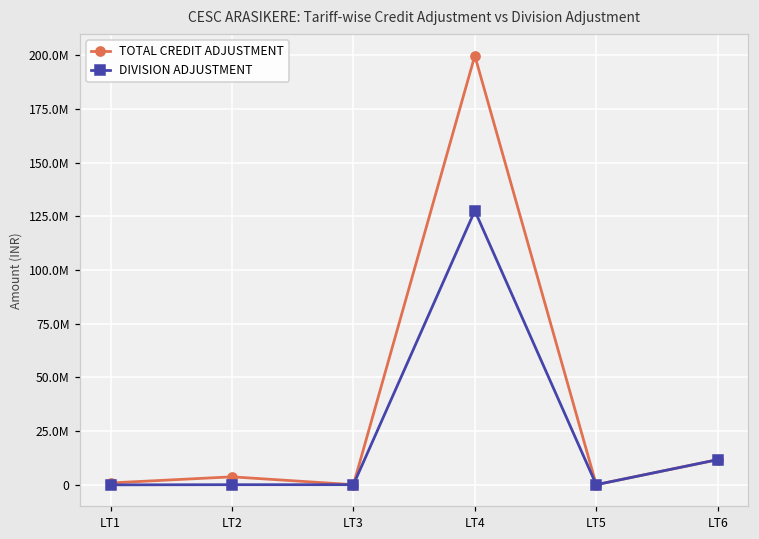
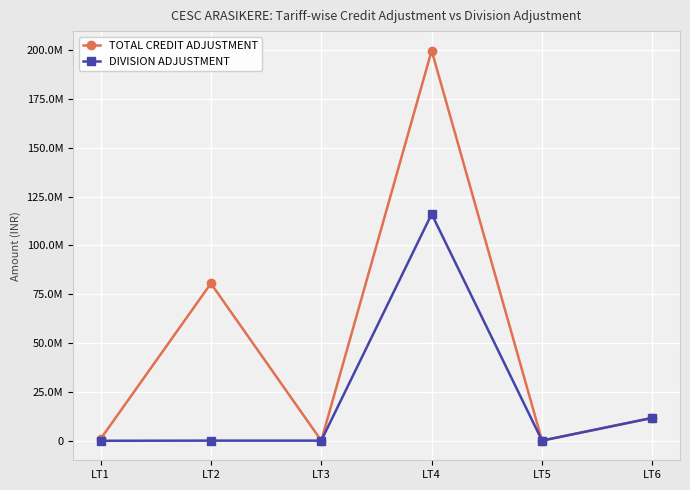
TOTAL CREDIT ADJUSTMENT, LT2: 4000000 -> 81000000
DIVISION ADJUSTMENT, LT4: 128000000 -> 116000000
